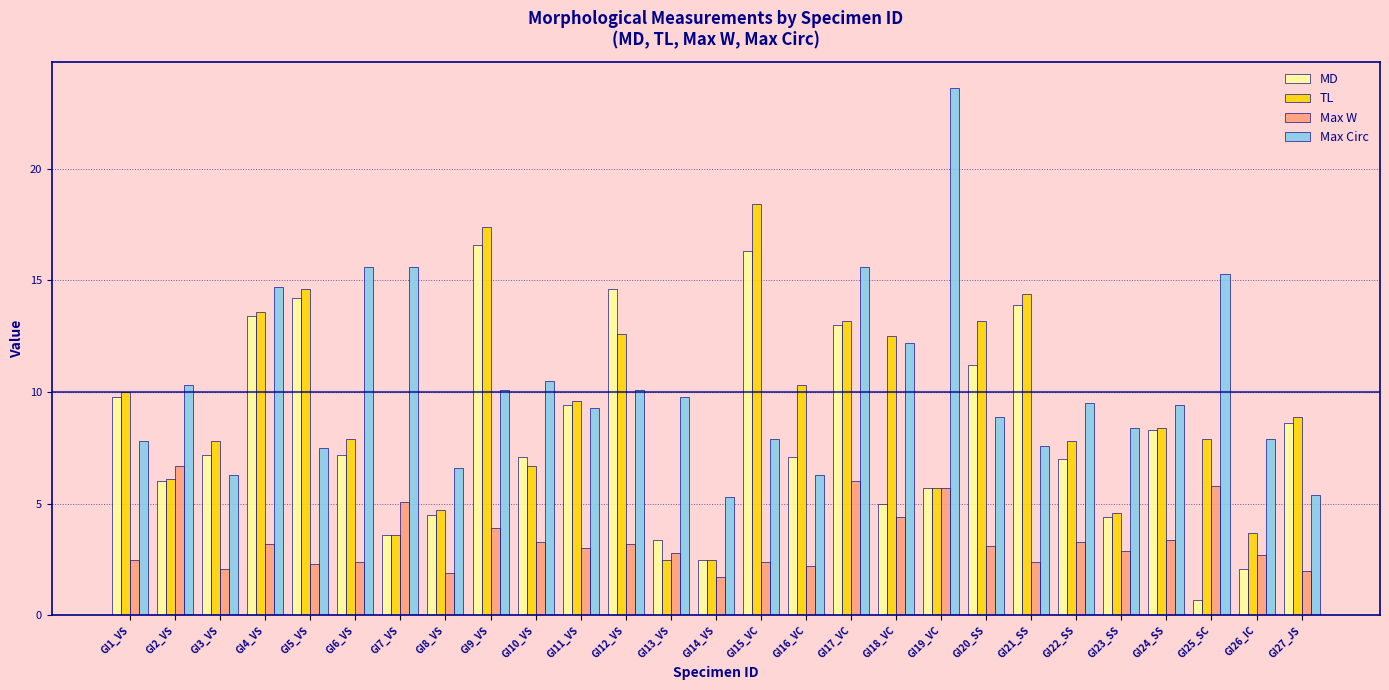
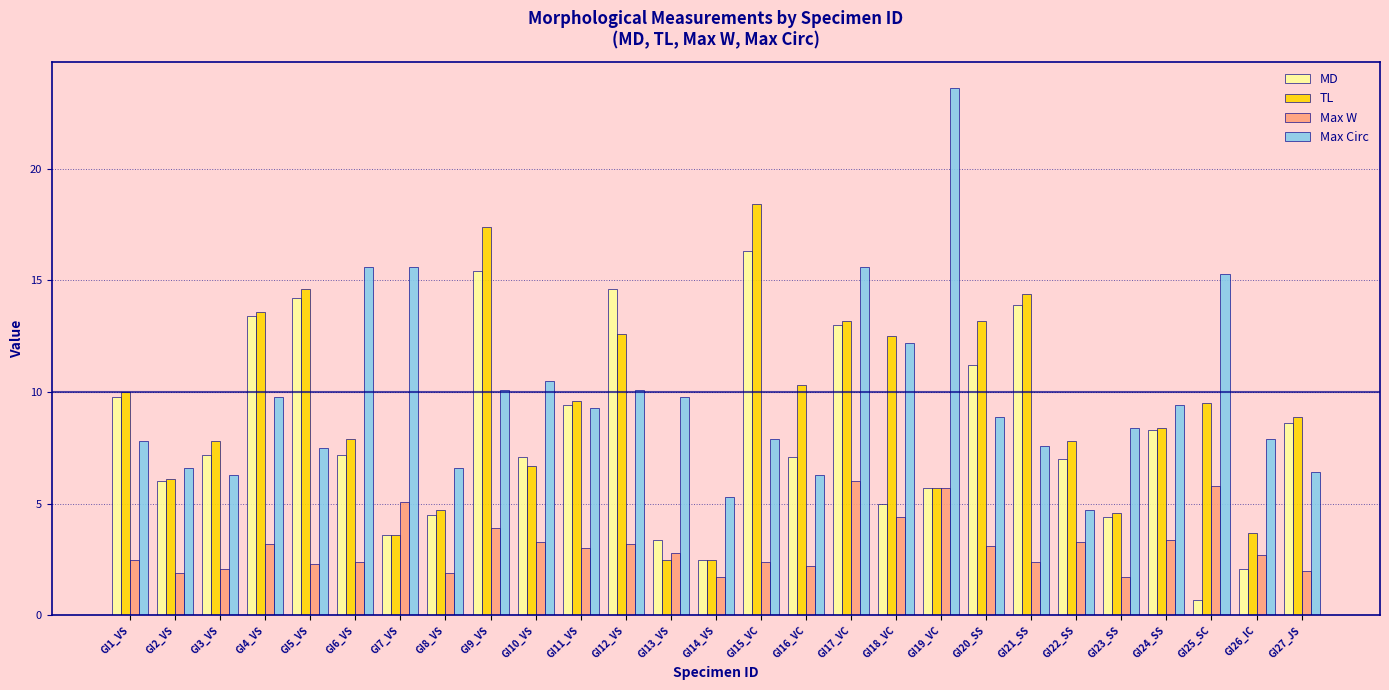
Max W, GI2_VS: 6.7 -> 1.9
Max Circ, GI2_VS: 10.3 -> 6.6
Max Circ, GI4_VS: 14.7 -> 9.8
MD, GI9_VS: 16.6 -> 15.4
Max Circ, GI22_SS: 9.5 -> 4.7
Max W, GI23_SS: 2.9 -> 1.7
TL, GI25_SC: 7.9 -> 9.5
Max Circ, GI27_JS: 5.4 -> 6.4
